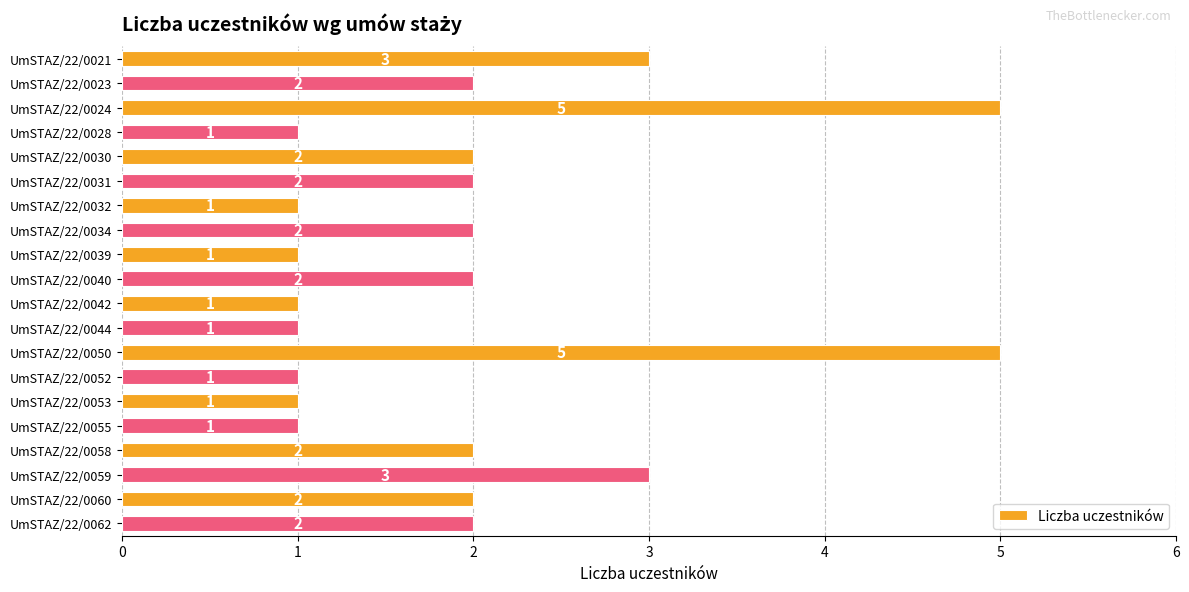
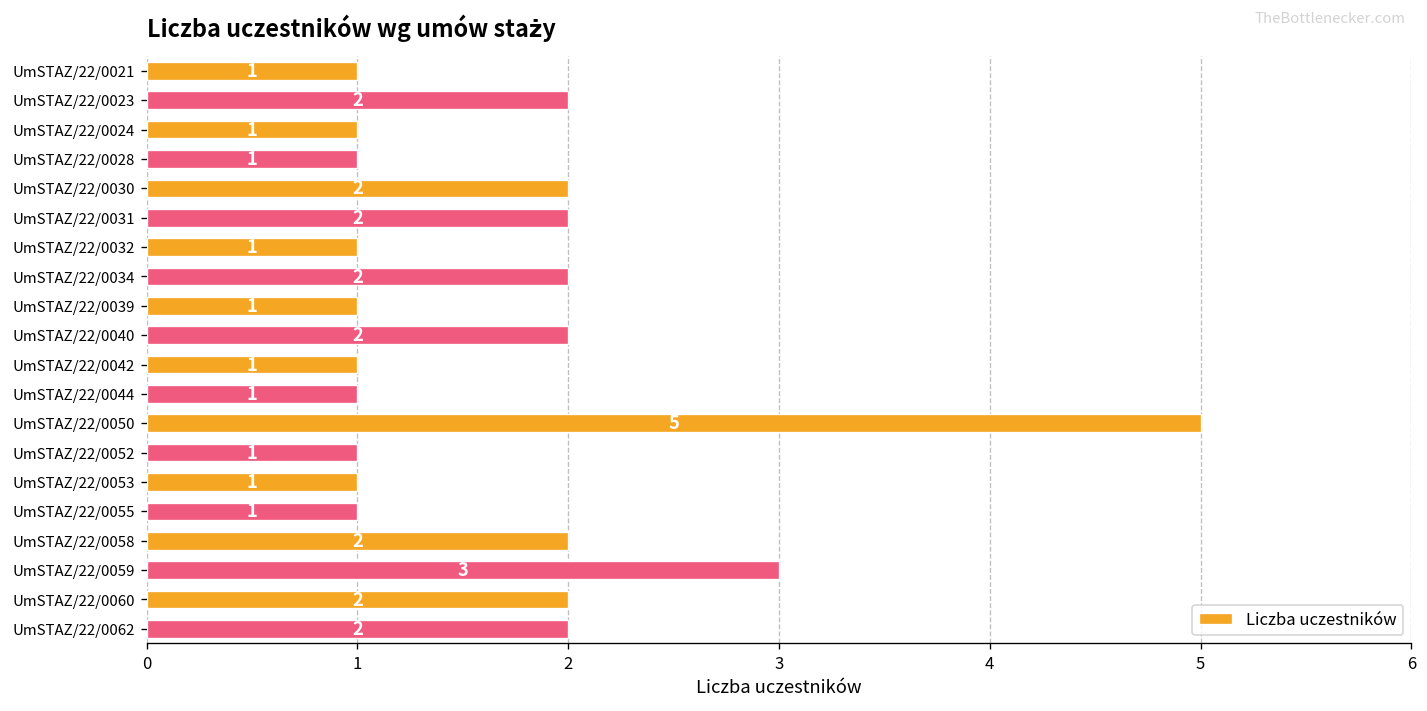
UmSTAZ/22/0021: 3 -> 1
UmSTAZ/22/0024: 5 -> 1
